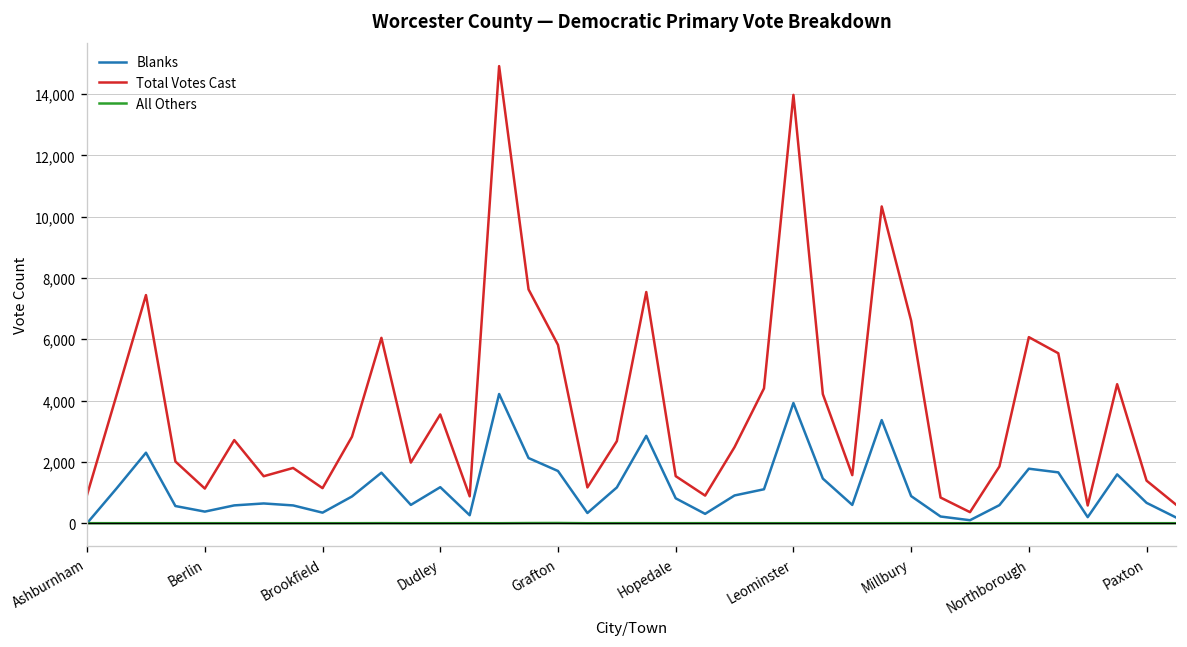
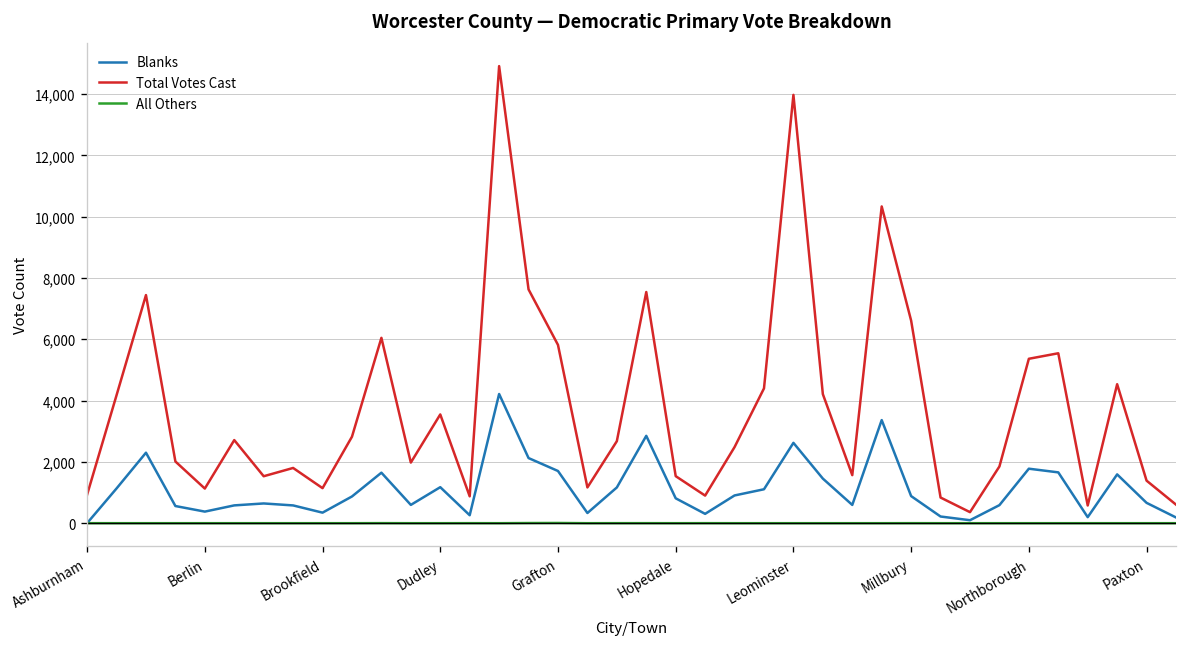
Blanks, Leominster: 3,900 -> 2,600
Total Votes Cast, Northborough: 6,100 -> 5,400
